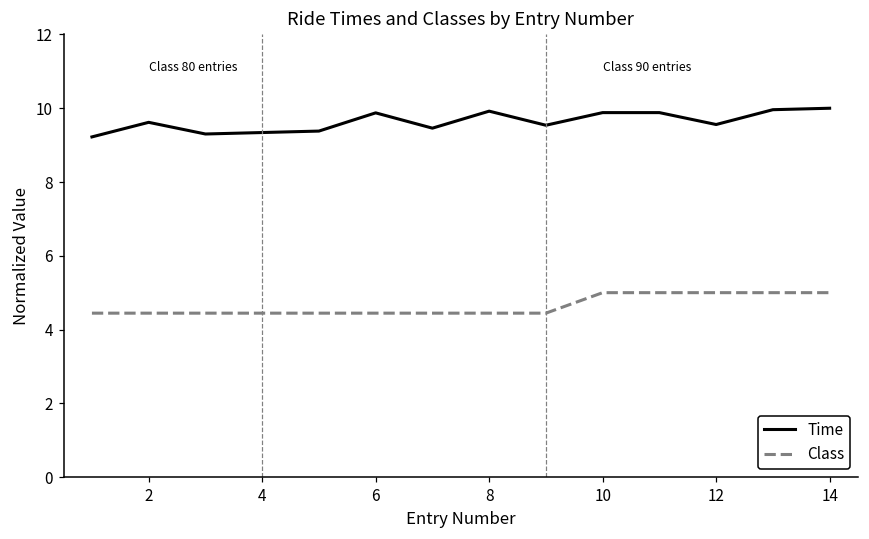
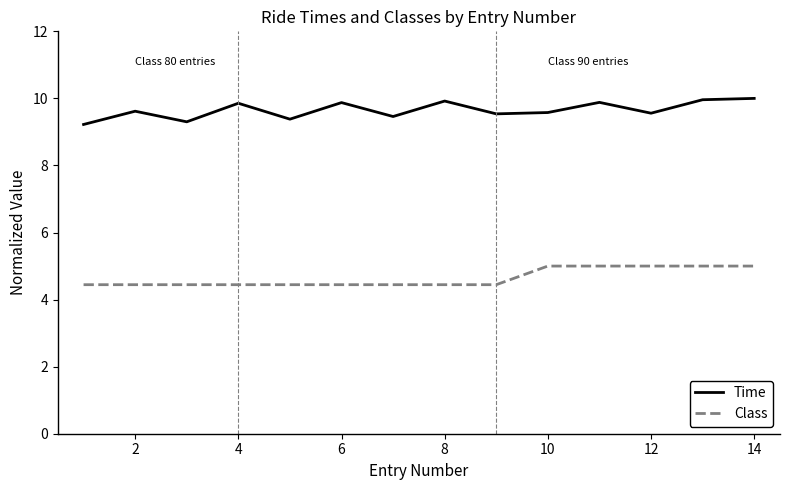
Time, 4: 9.3 -> 9.9
Time, 10: 9.9 -> 9.6
